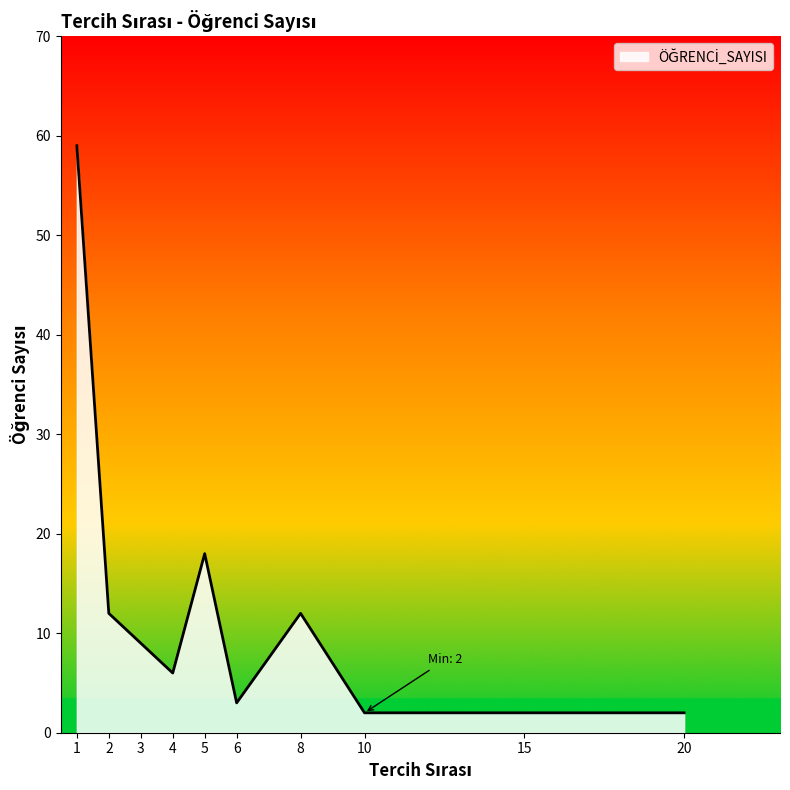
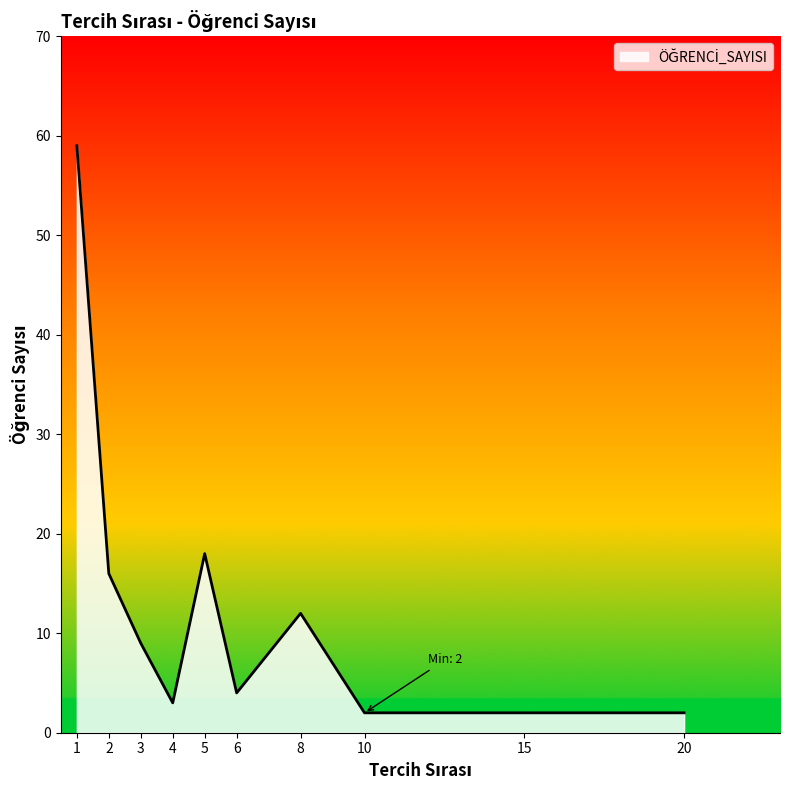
2: 12 -> 16
4: 6 -> 3
6: 3 -> 4
